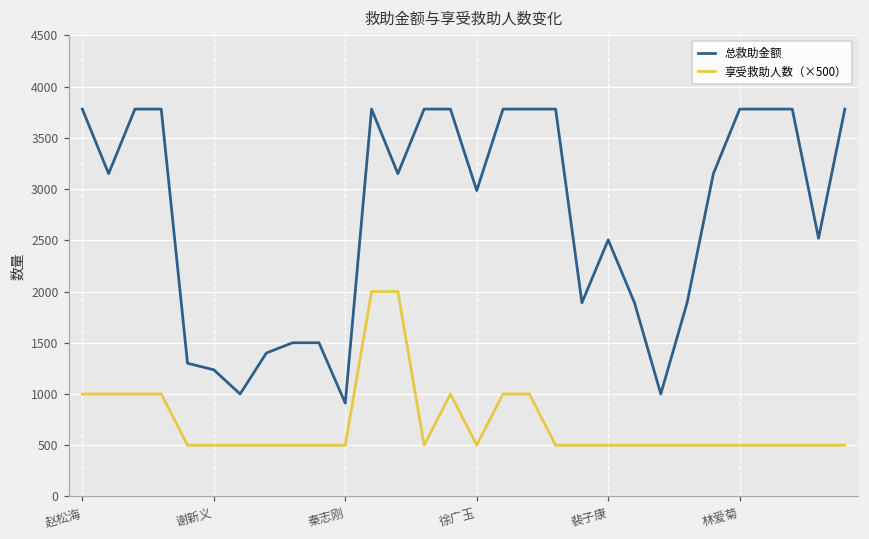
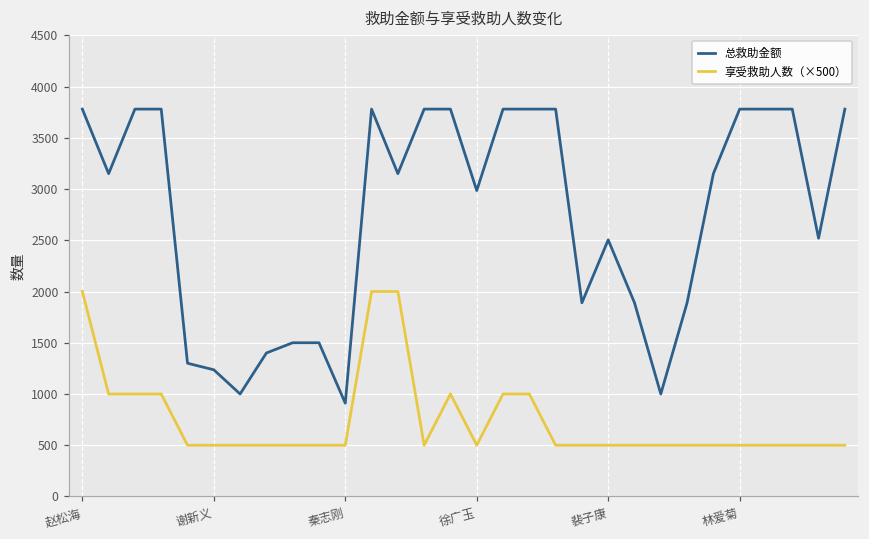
享受救助人数（×500）, 赵松海: 1000 -> 2000
